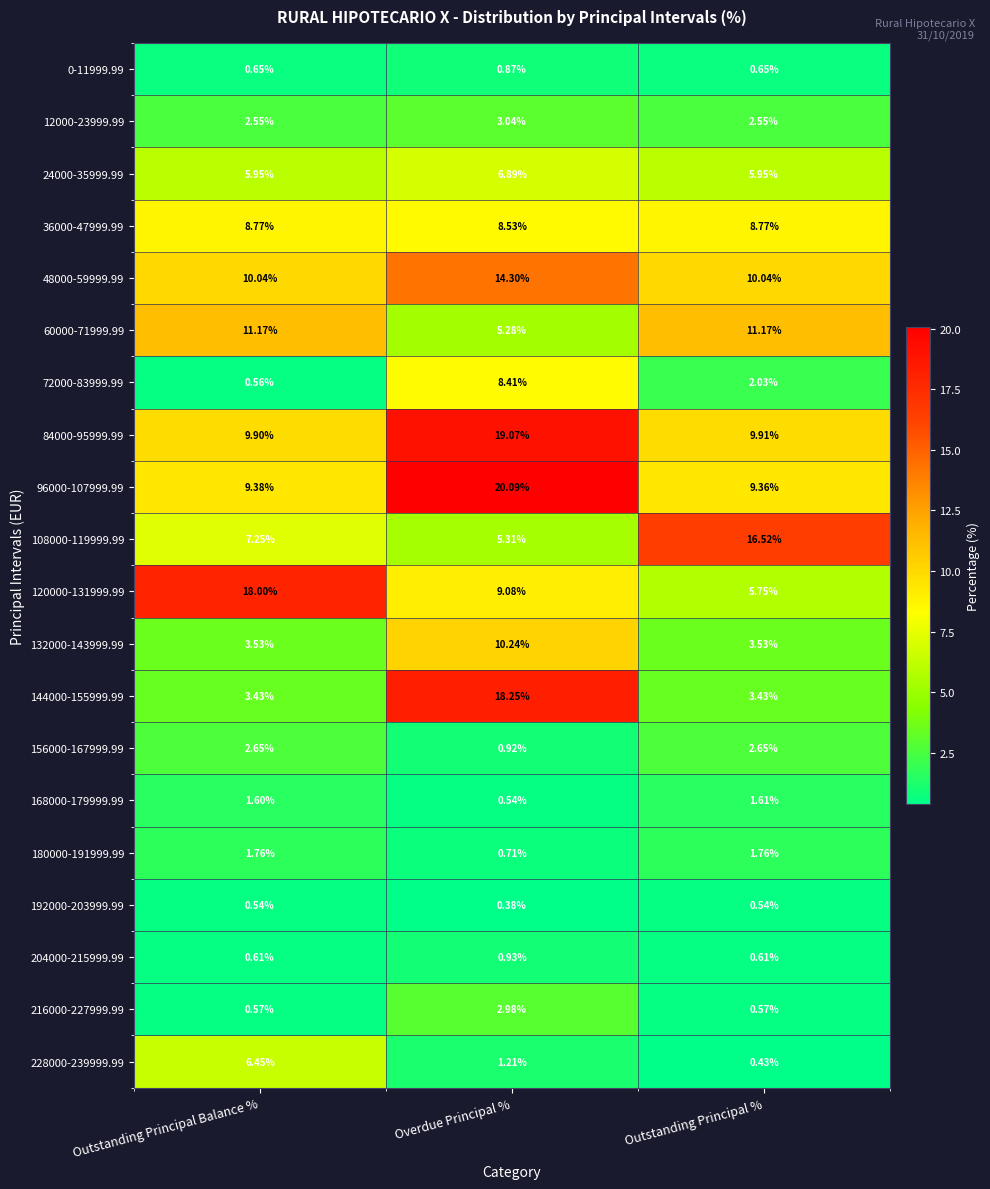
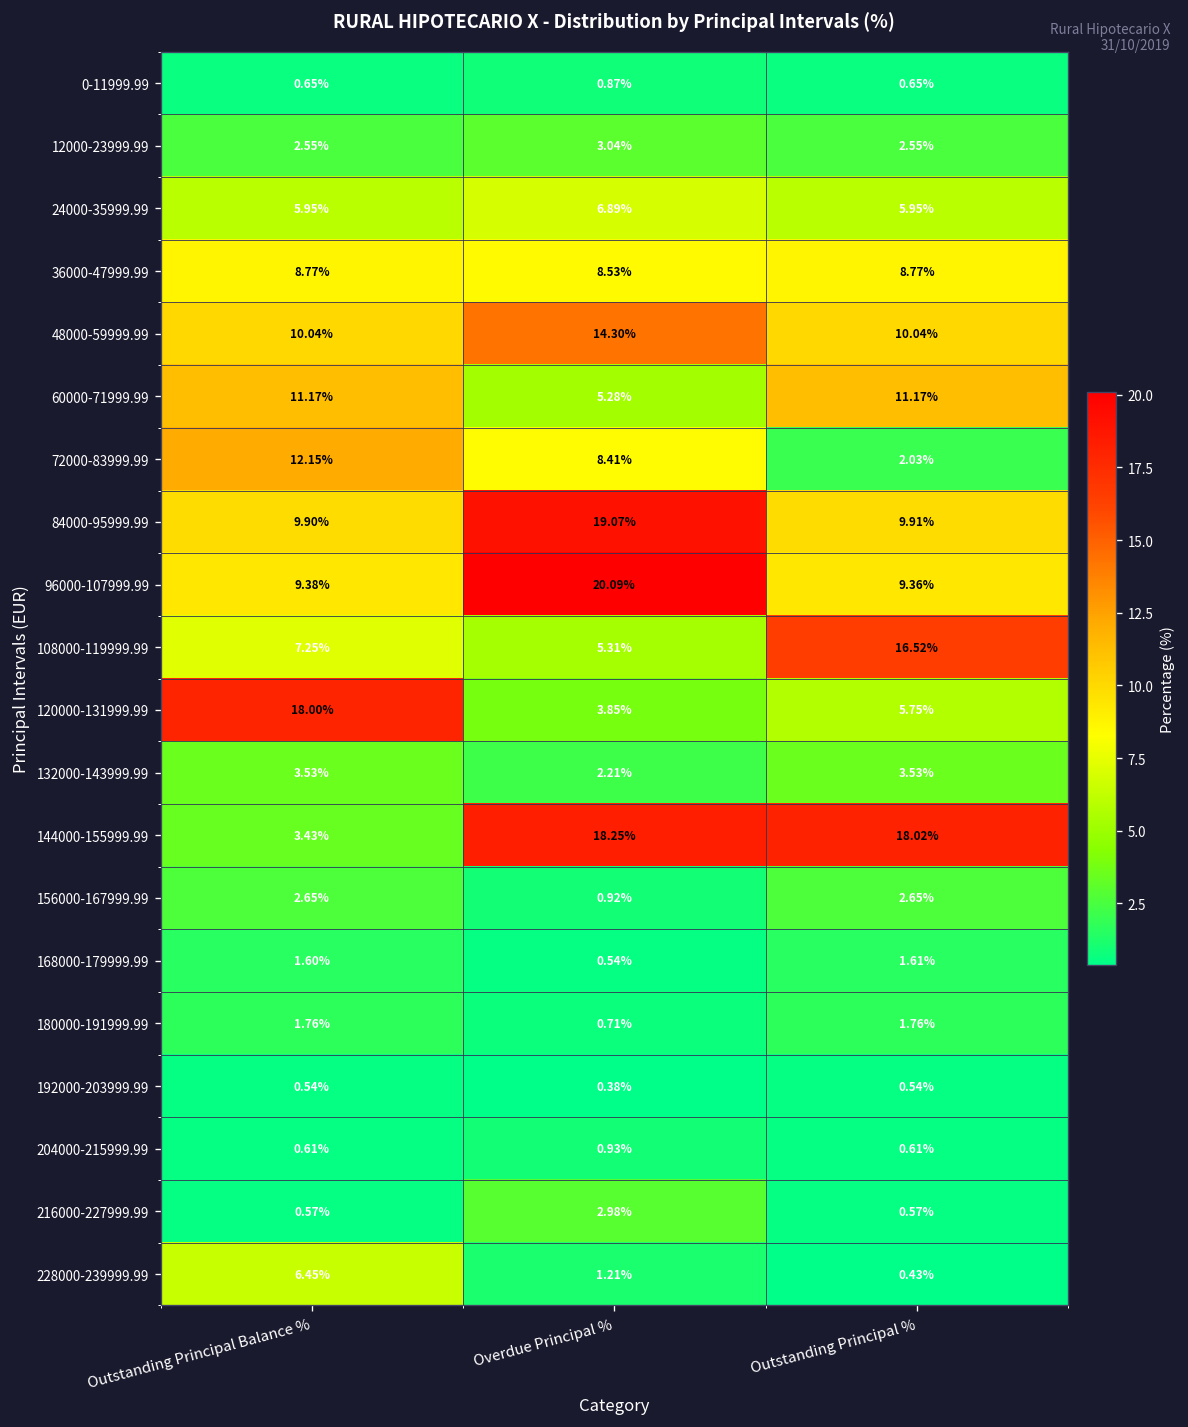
72000-83999.99, Outstanding Principal Balance %: 0.56% -> 12.15%
120000-131999.99, Overdue Principal %: 9.08% -> 3.85%
132000-143999.99, Overdue Principal %: 10.24% -> 2.21%
144000-155999.99, Outstanding Principal %: 3.43% -> 18.02%
